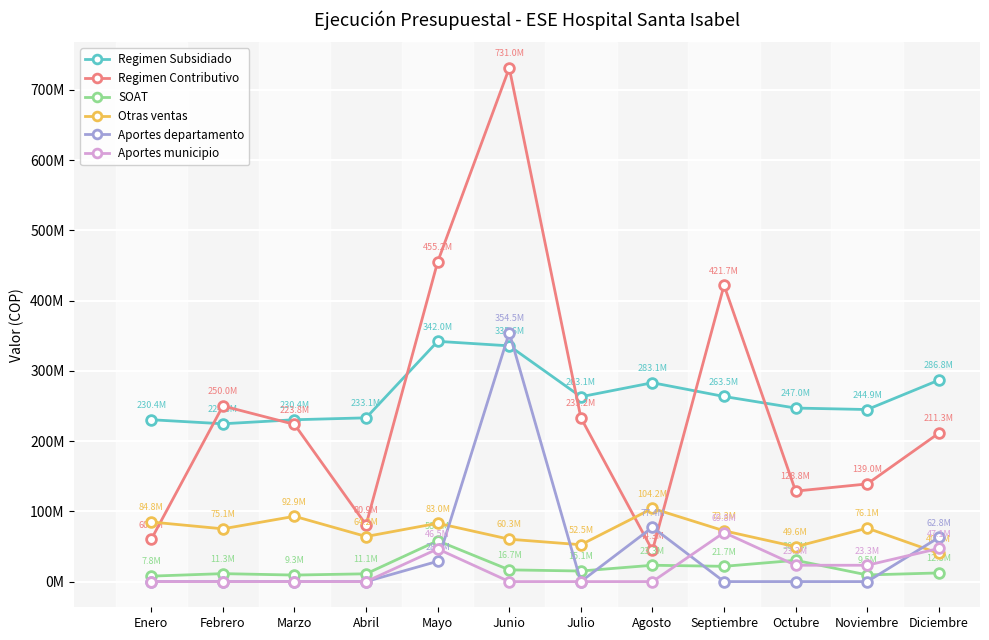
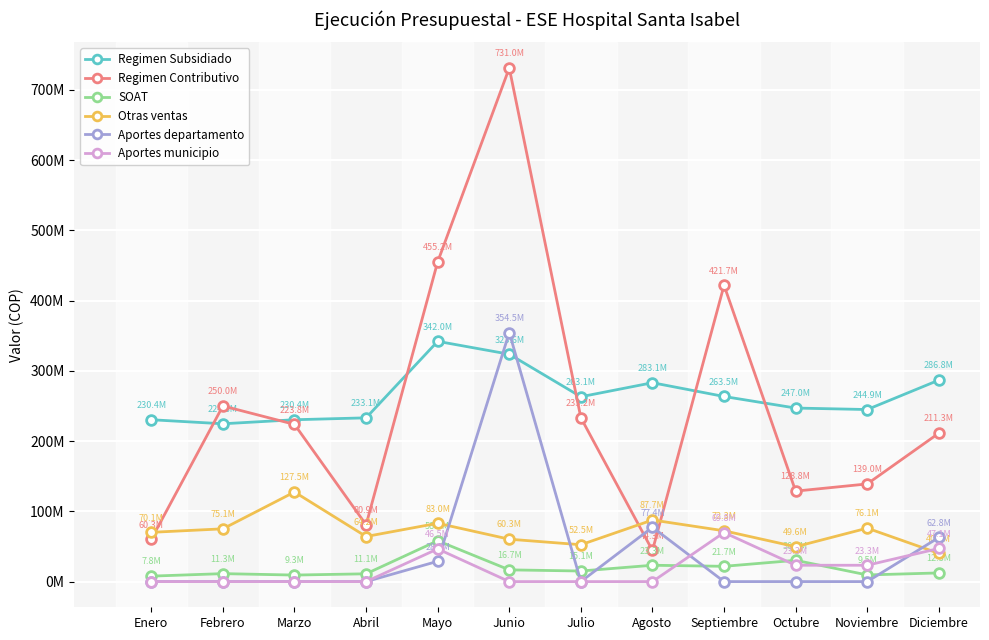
Otras ventas, Enero: 84.8M -> 70.1M
Otras ventas, Marzo: 92.9M -> 127.5M
Regimen Subsidiado, Junio: 335.6M -> 323.6M
Otras ventas, Agosto: 104.2M -> 87.7M
